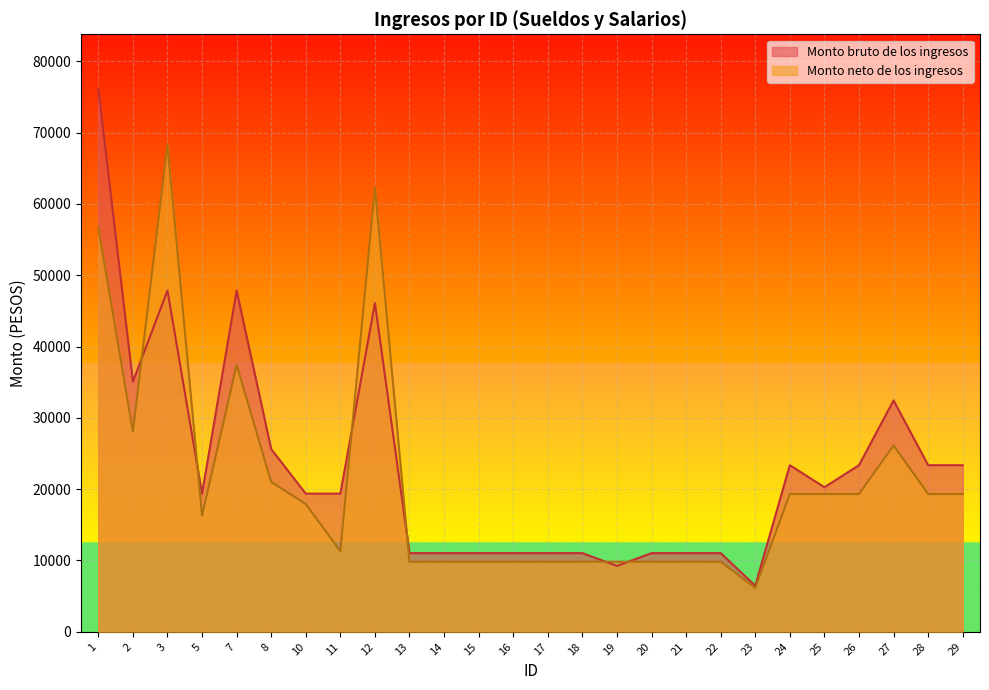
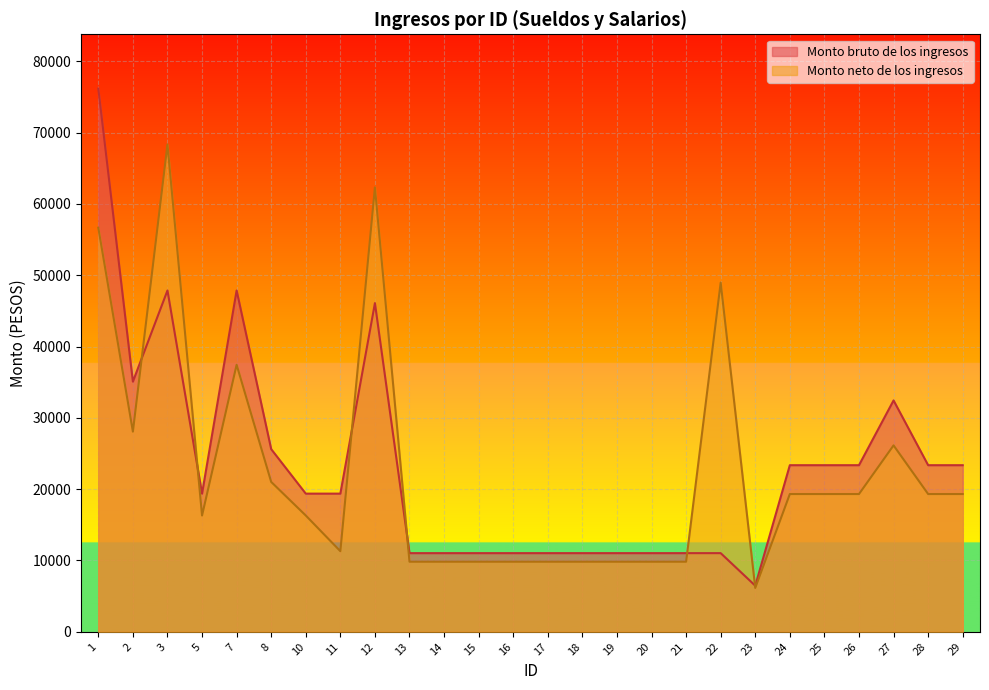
Monto neto de los ingresos, 10: 18000 -> 16000
Monto bruto de los ingresos, 19: 9000 -> 11000
Monto neto de los ingresos, 22: 10000 -> 49000
Monto bruto de los ingresos, 25: 20000 -> 23000
